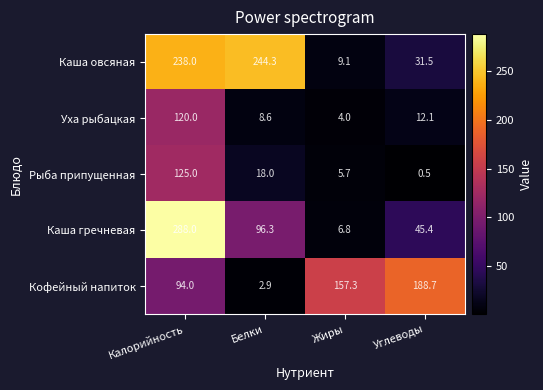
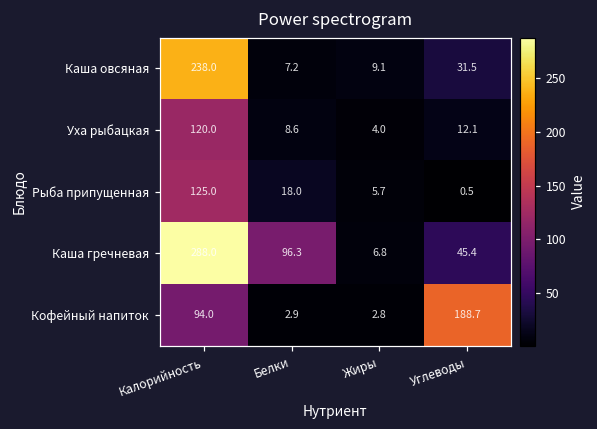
Каша овсяная, Белки: 244.3 -> 7.2
Кофейный напиток, Жиры: 157.3 -> 2.8
